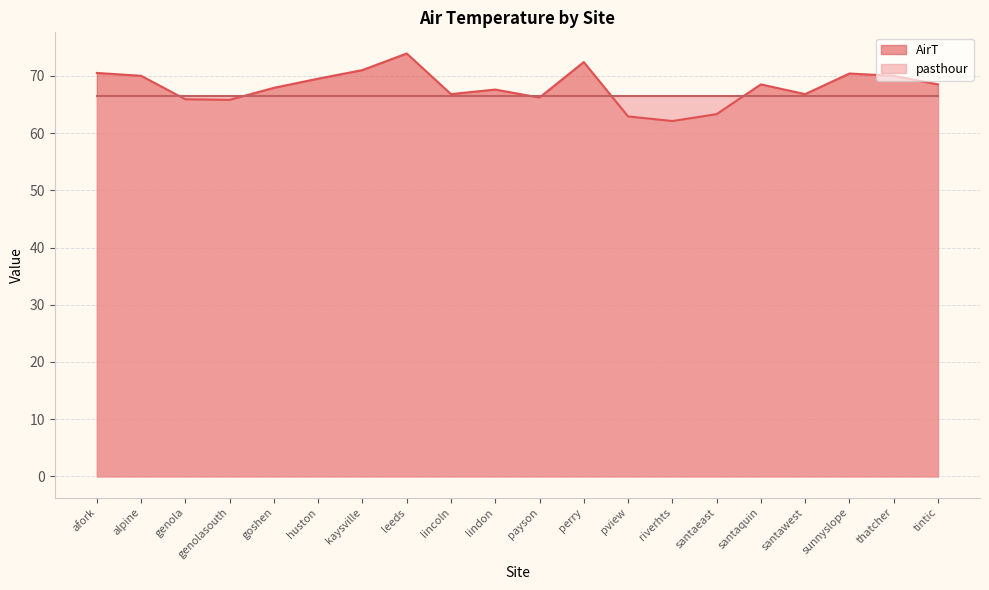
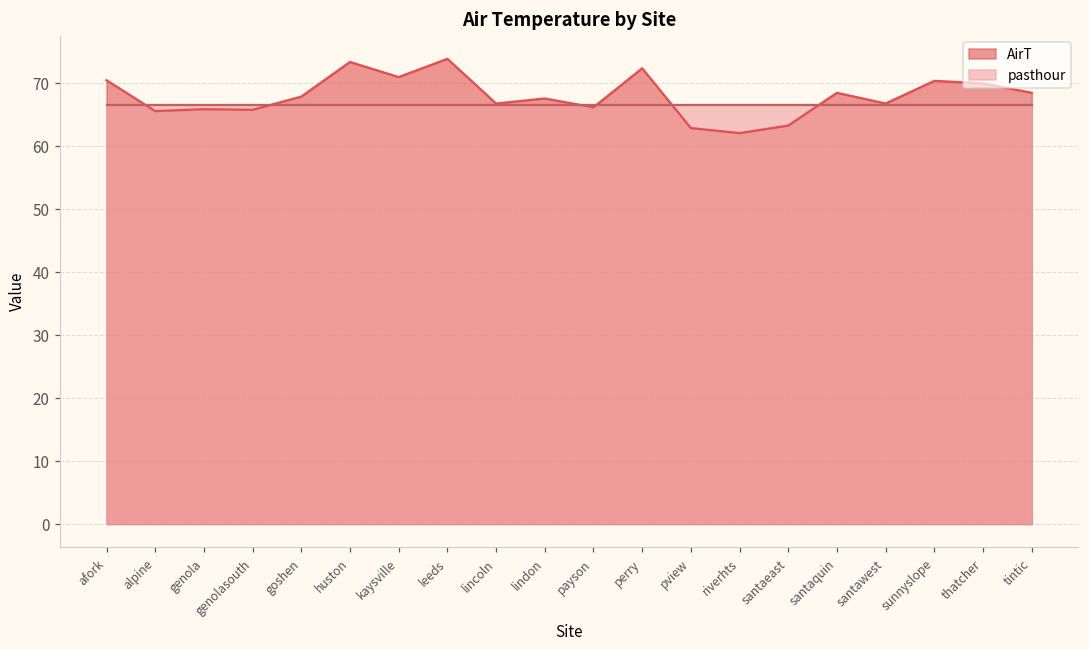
AirT, alpine: 70 -> 66
AirT, huston: 70 -> 73
